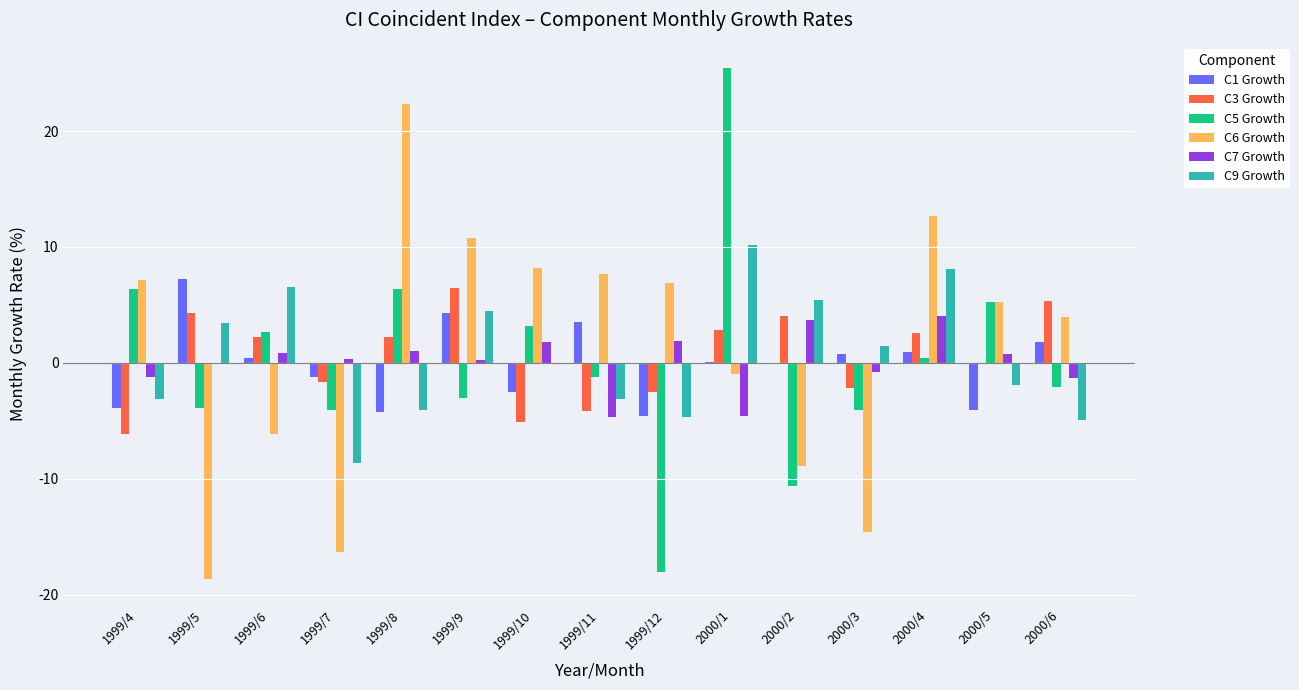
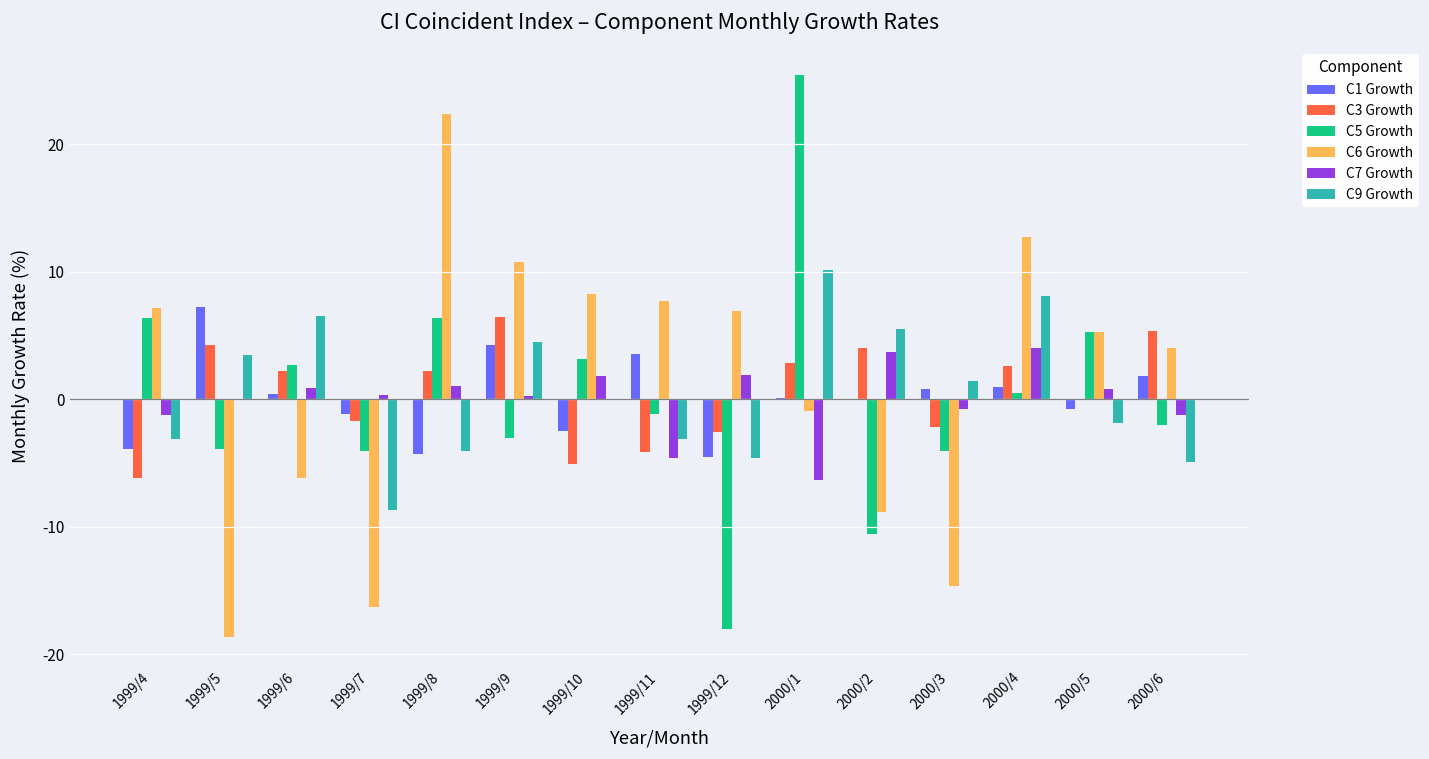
C7 Growth, 2000/1: -4.6 -> -6.3
C1 Growth, 2000/5: -4.1 -> -0.8
